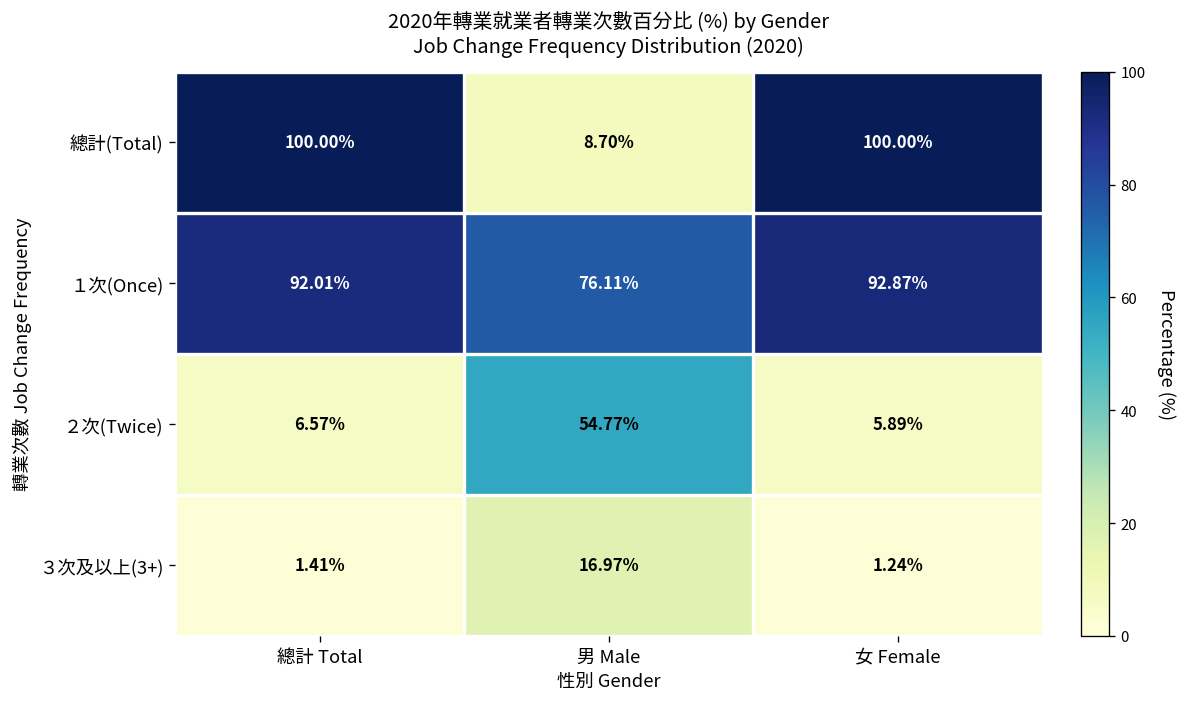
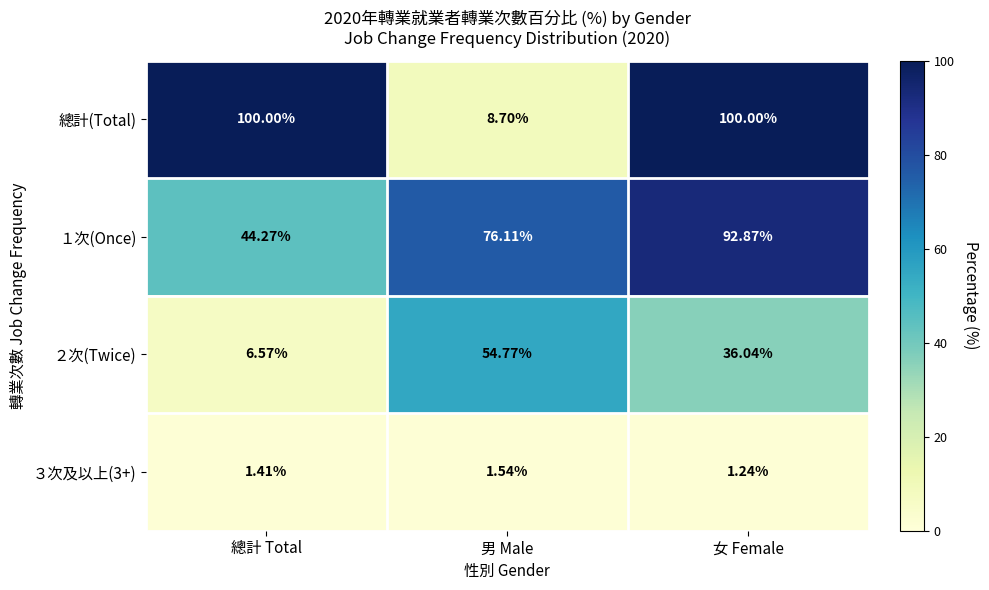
１次(Once), 總計 Total: 92.01% -> 44.27%
２次(Twice), 女 Female: 5.89% -> 36.04%
３次及以上(3+), 男 Male: 16.97% -> 1.54%
